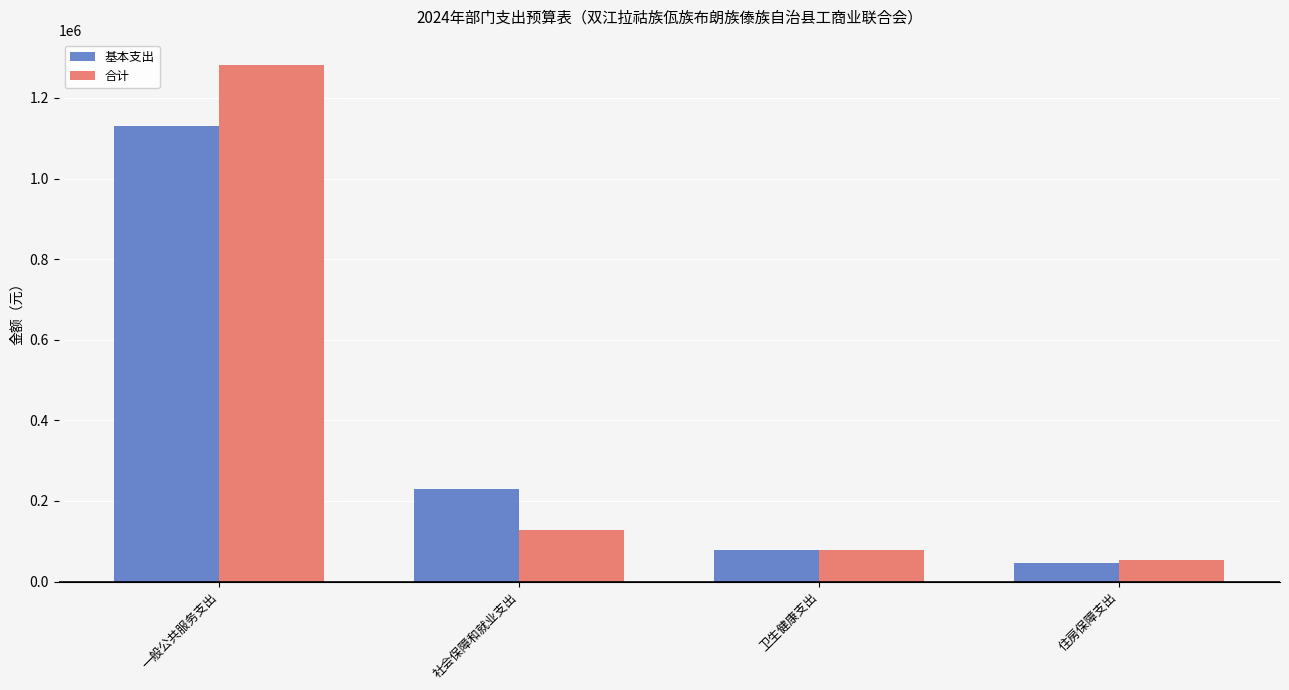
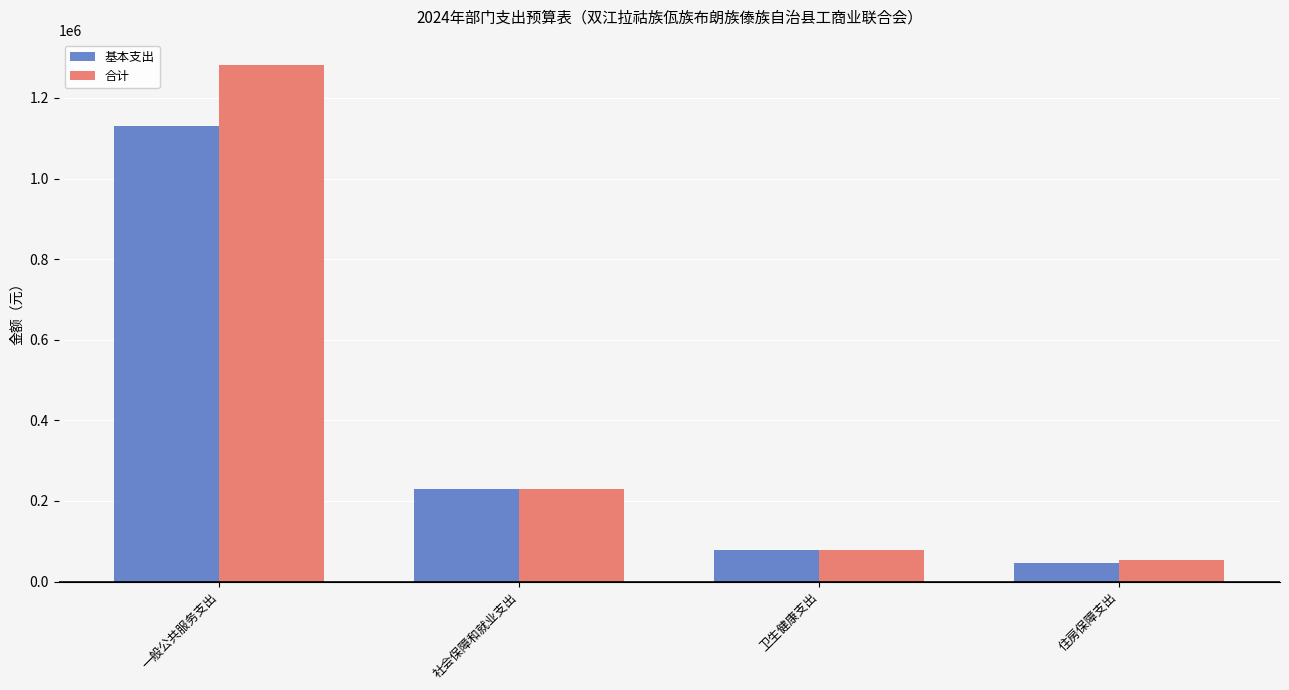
合计, 社会保障和就业支出: 130000 -> 230000
